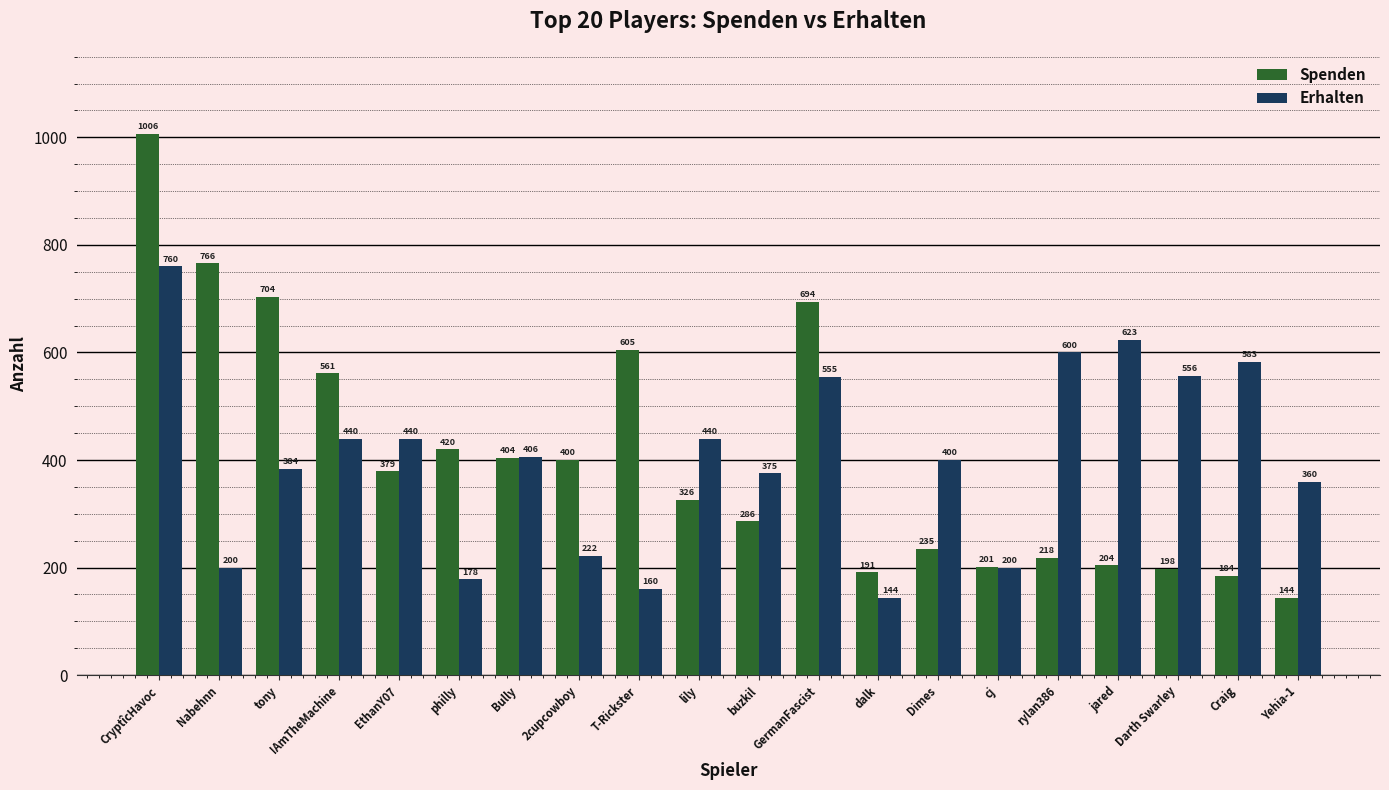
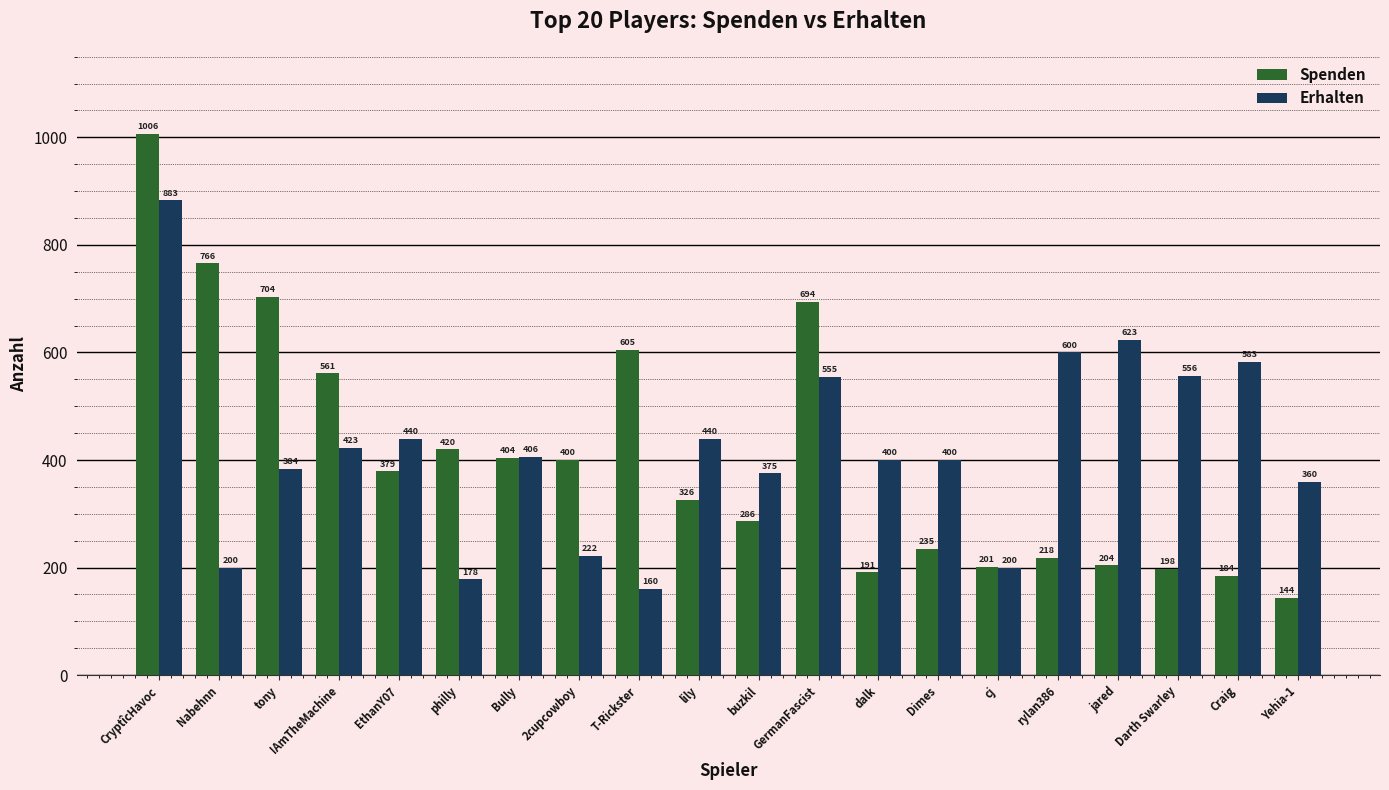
Erhalten, CryptîcHavoc: 760 -> 883
Erhalten, IAmTheMachine: 440 -> 423
Erhalten, dalk: 144 -> 400
